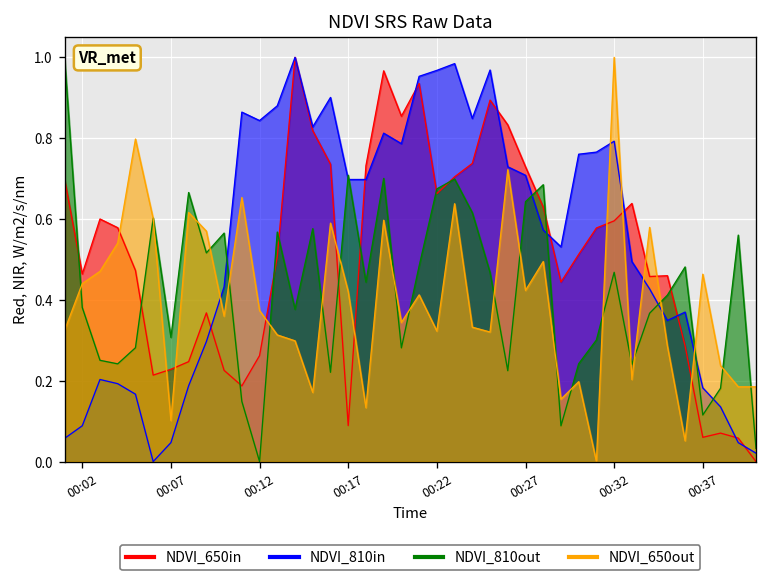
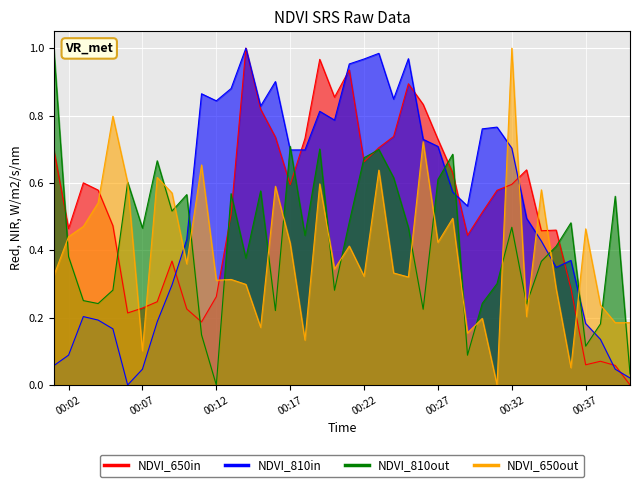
NDVI_810out, 00:07: 0.31 -> 0.47
NDVI_650out, 00:12: 0.37 -> 0.31
NDVI_650in, 00:17: 0.09 -> 0.59
NDVI_810out, 00:27: 0.64 -> 0.61
NDVI_810in, 00:32: 0.79 -> 0.70
